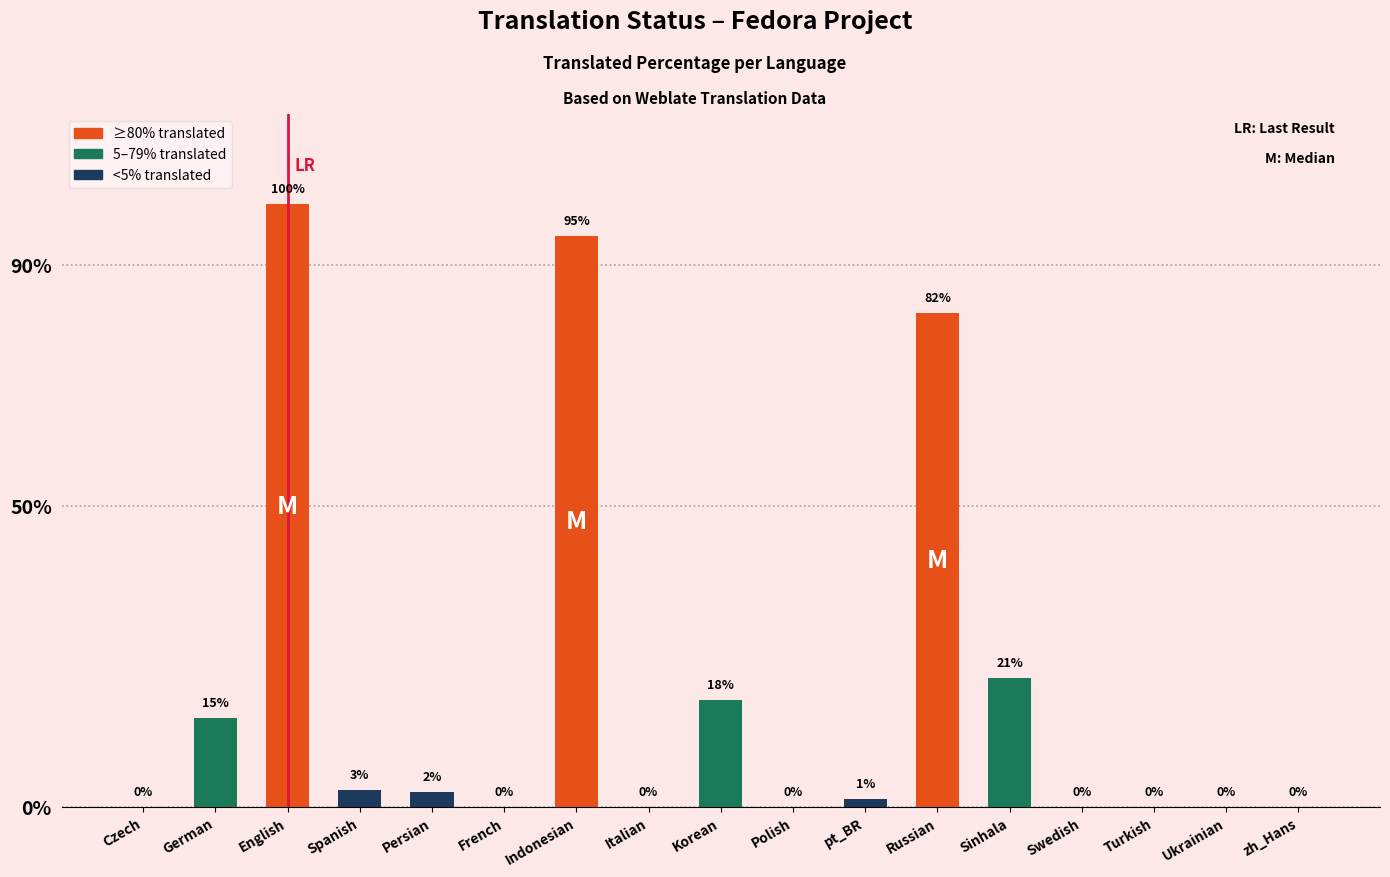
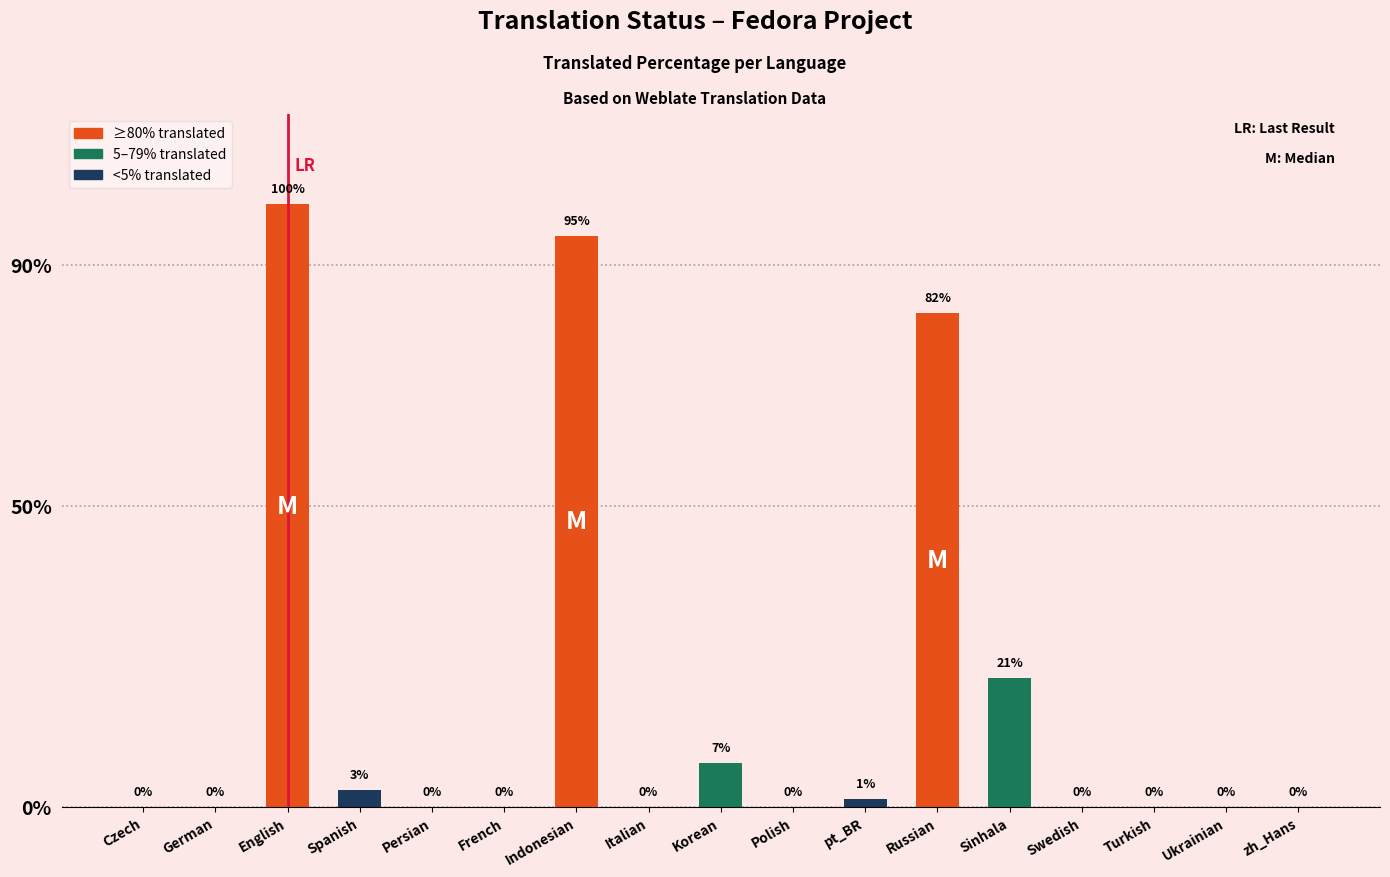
German: 15% -> 0%
Persian: 2% -> 0%
Korean: 18% -> 7%
